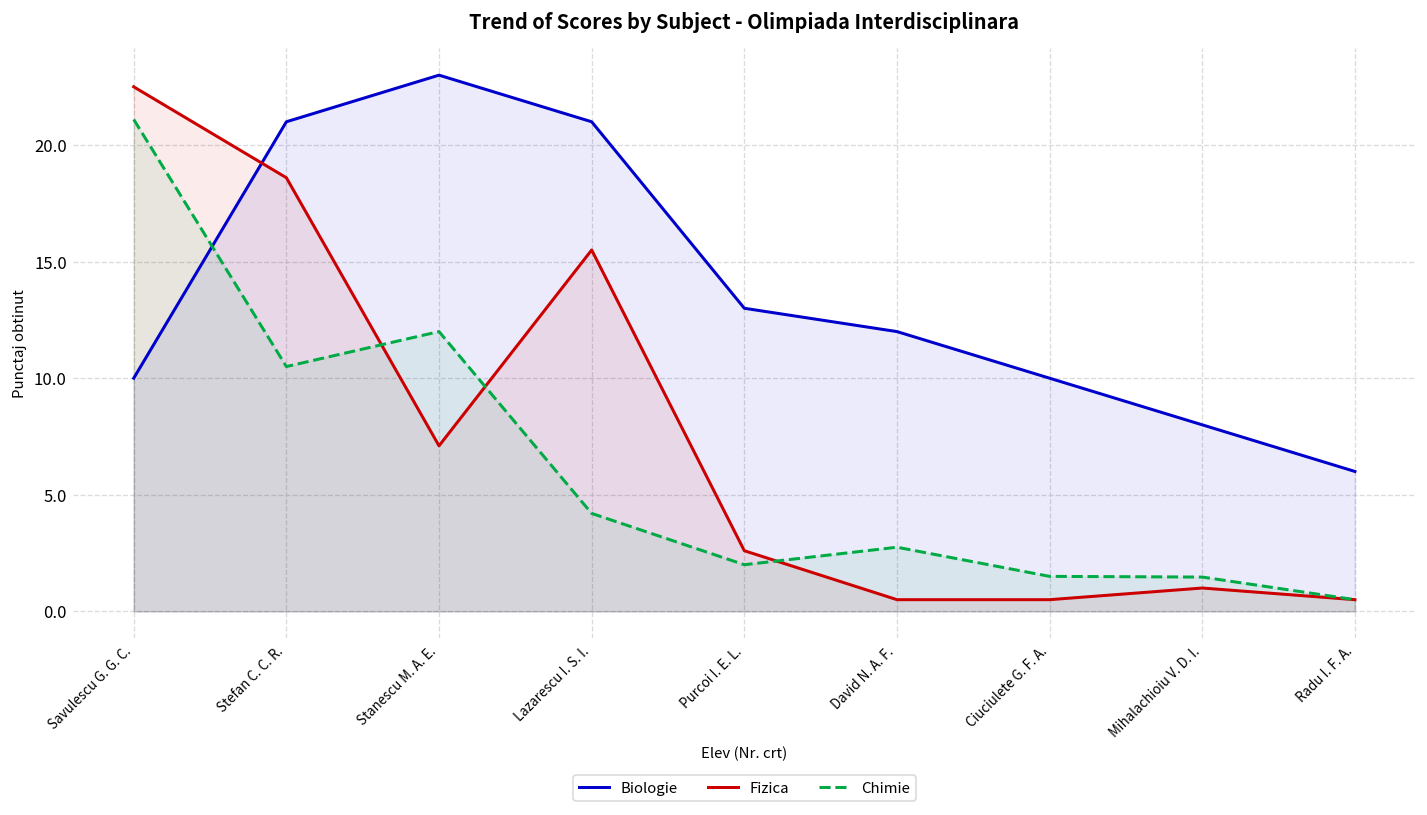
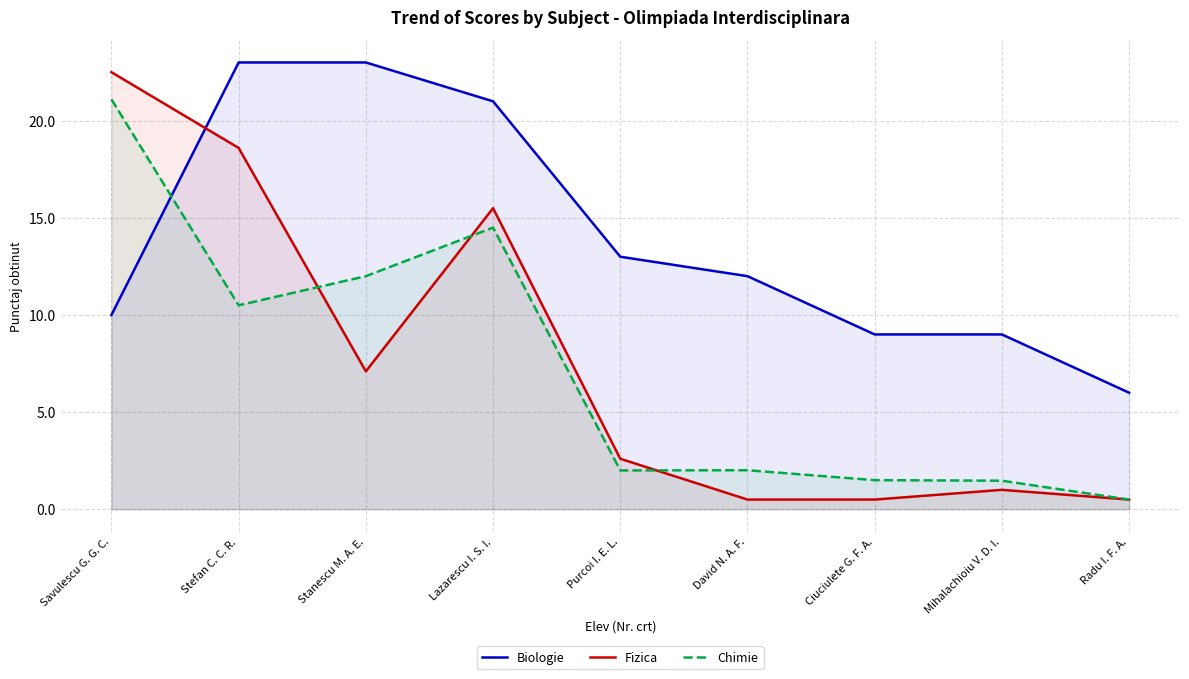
Biologie, Stefan C. C. R.: 21 -> 23
Chimie, Lazarescu I. S. I.: 4.2 -> 14.5
Chimie, David N. A. F.: 2.8 -> 2.0
Biologie, Ciuciulete G. F. A.: 10 -> 9
Biologie, Mihalachioiu V. D. I.: 8 -> 9
